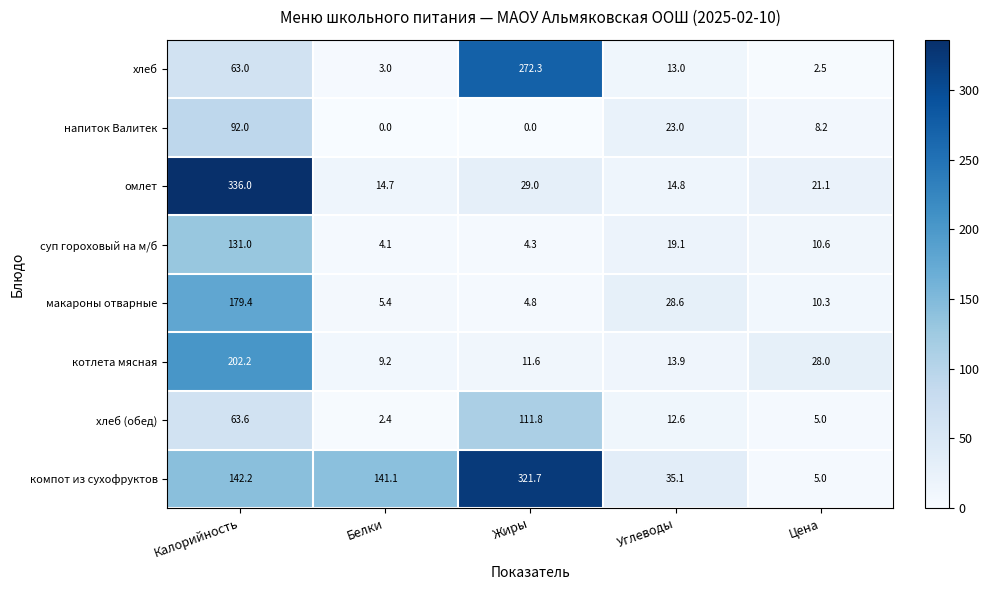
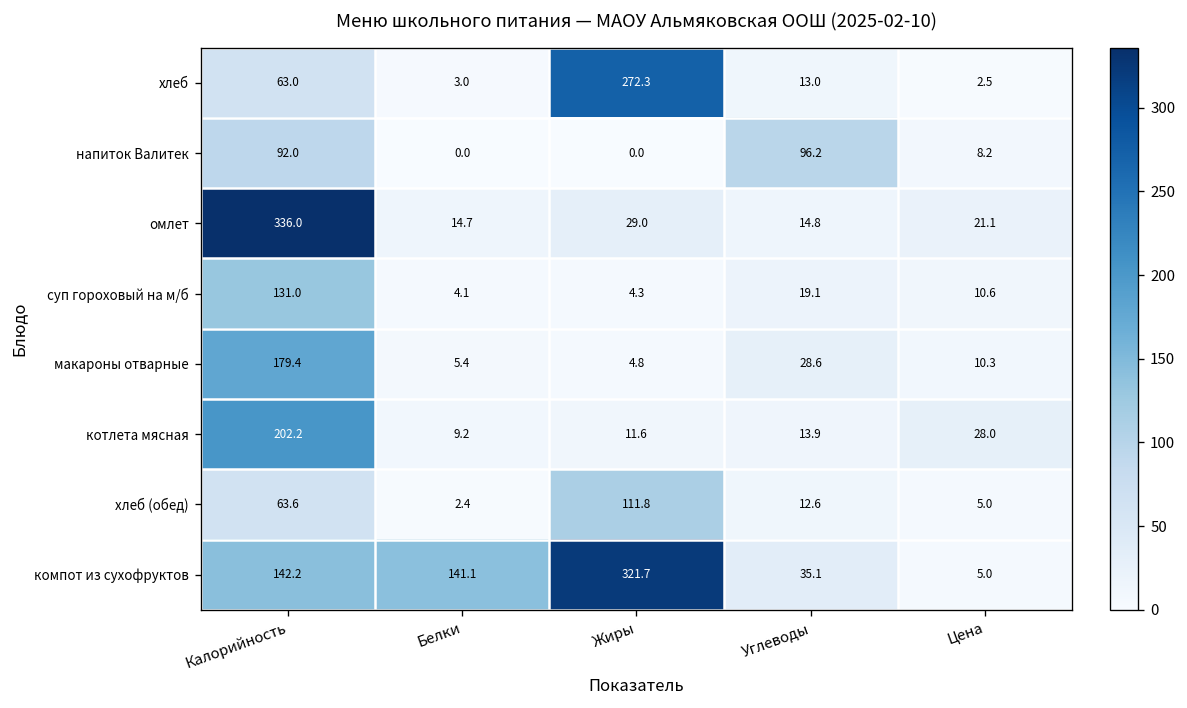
напиток Валитек, Углеводы: 23.0 -> 96.2
